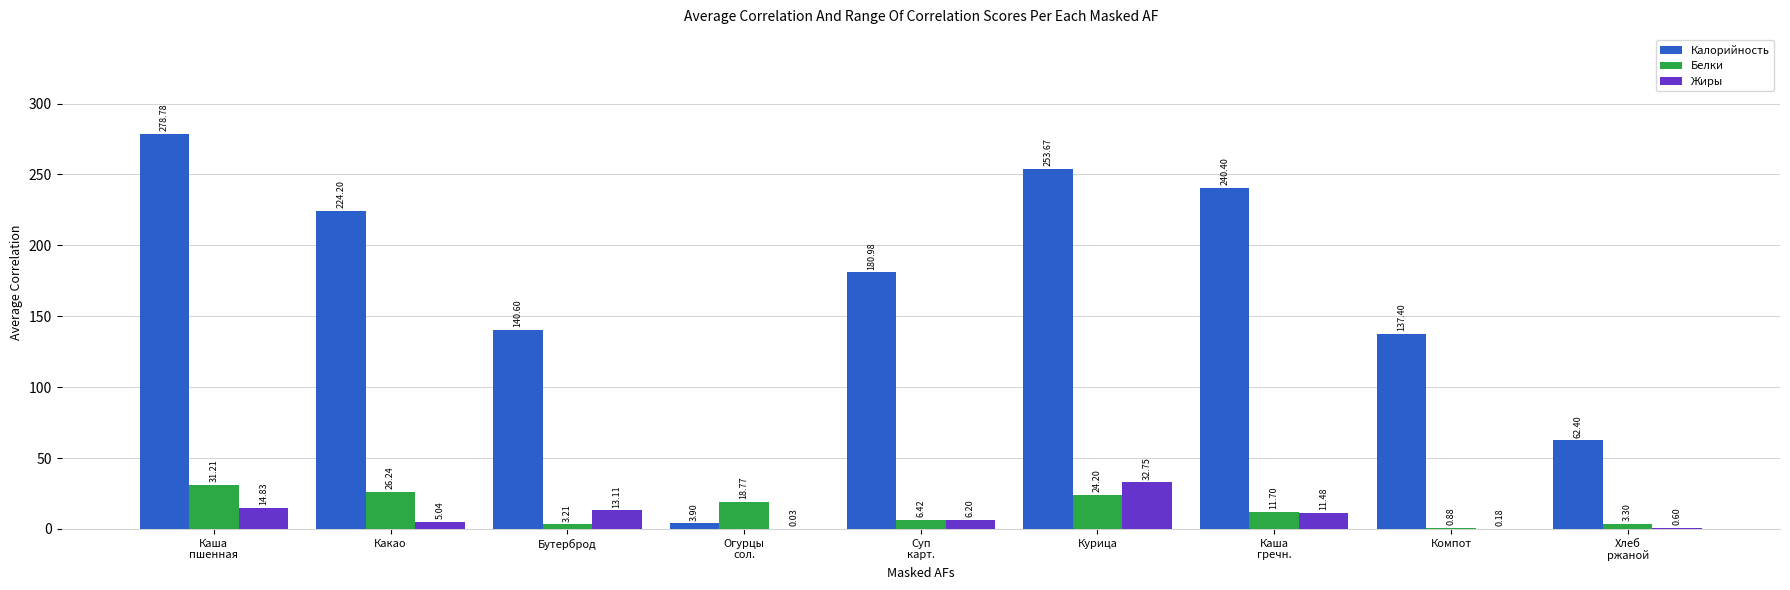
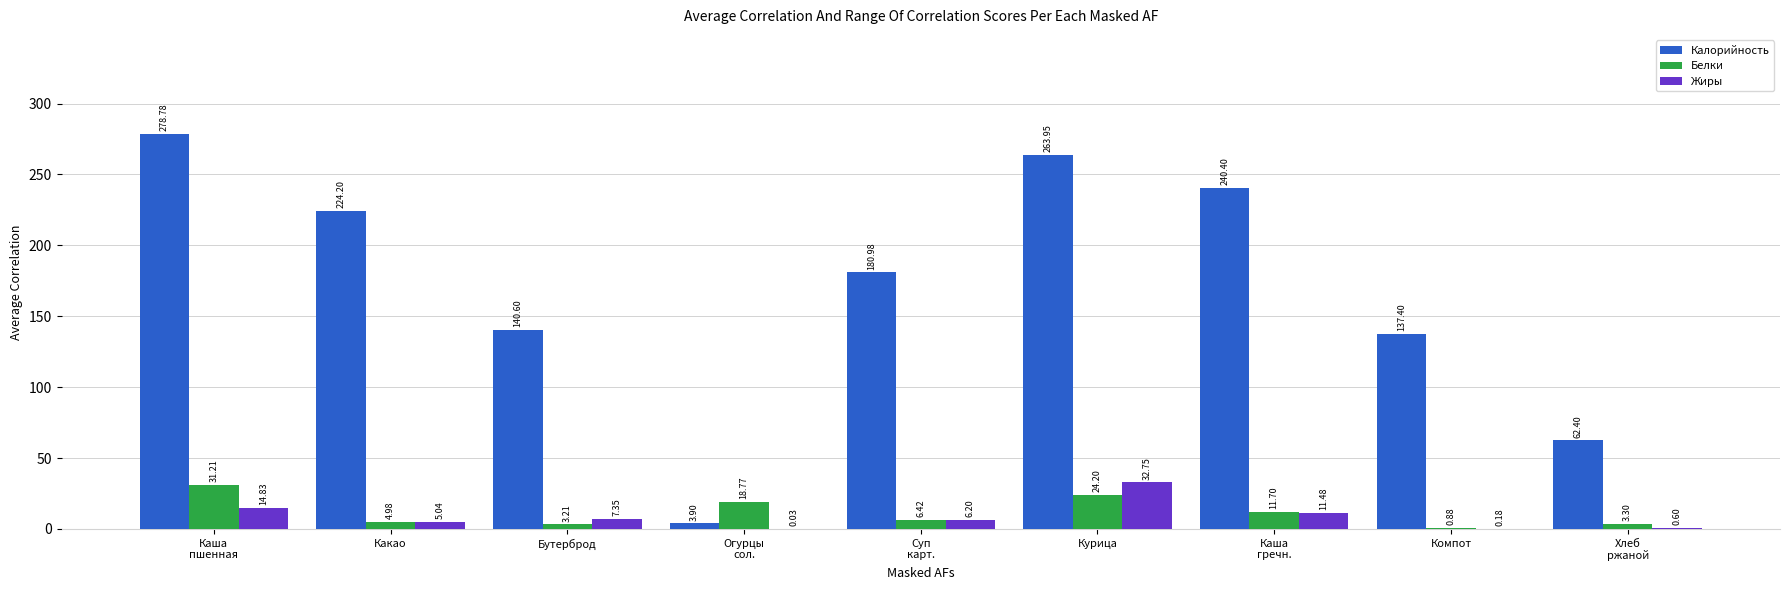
Белки, Какао: 26.24 -> 4.98
Жиры, Бутерброд: 13.11 -> 7.35
Калорийность, Курица: 253.67 -> 263.95
